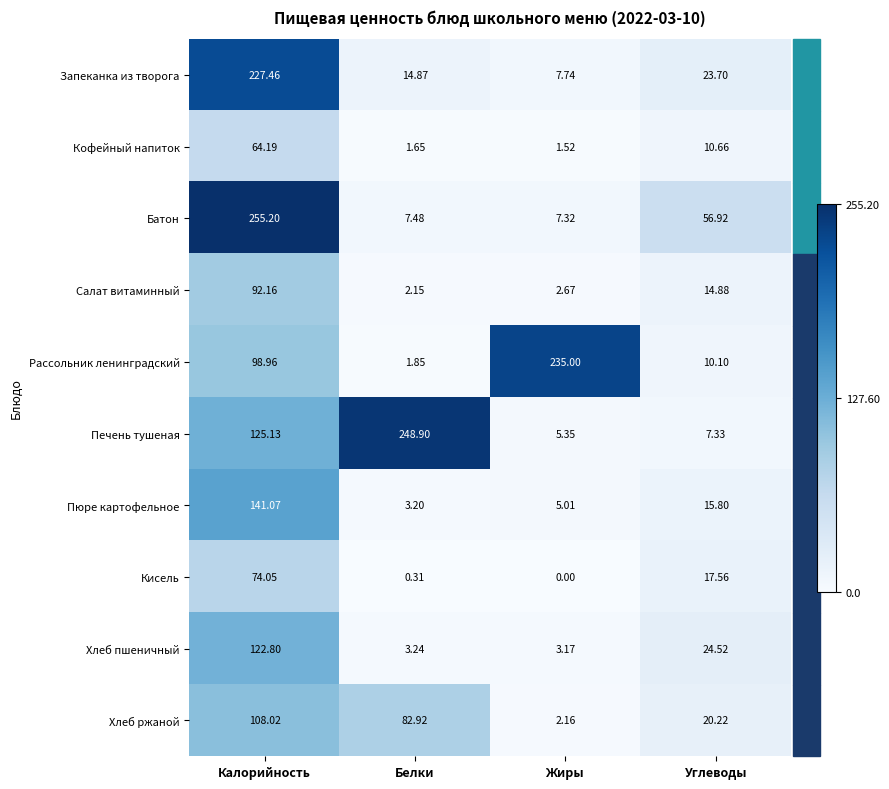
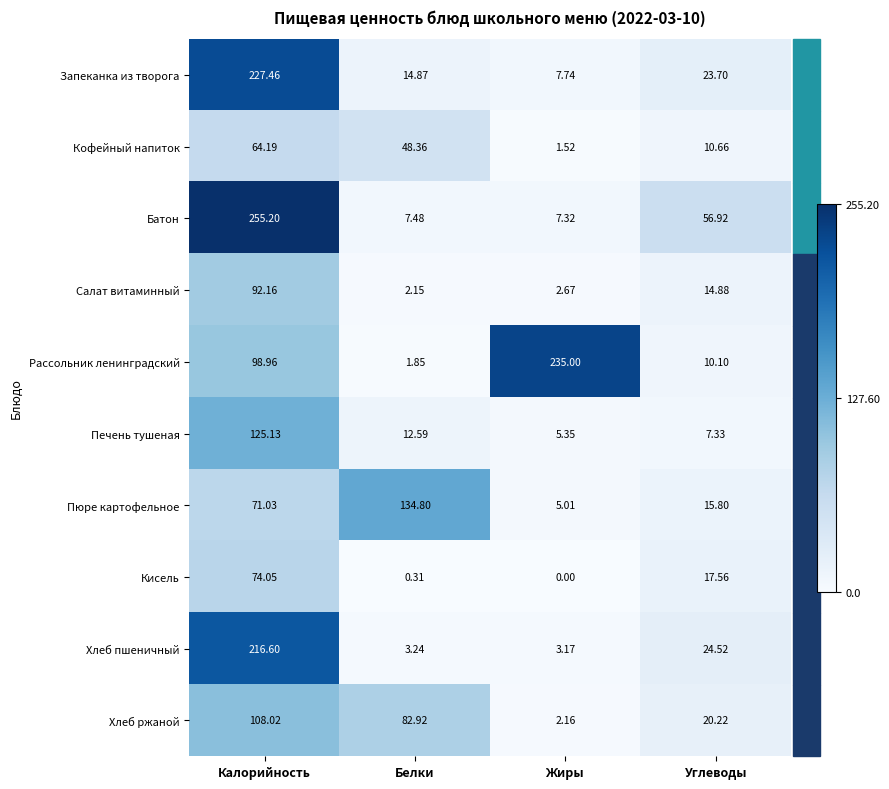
Кофейный напиток, Белки: 1.65 -> 48.36
Печень тушеная, Белки: 248.90 -> 12.59
Пюре картофельное, Калорийность: 141.07 -> 71.03
Пюре картофельное, Белки: 3.20 -> 134.80
Хлеб пшеничный, Калорийность: 122.80 -> 216.60
